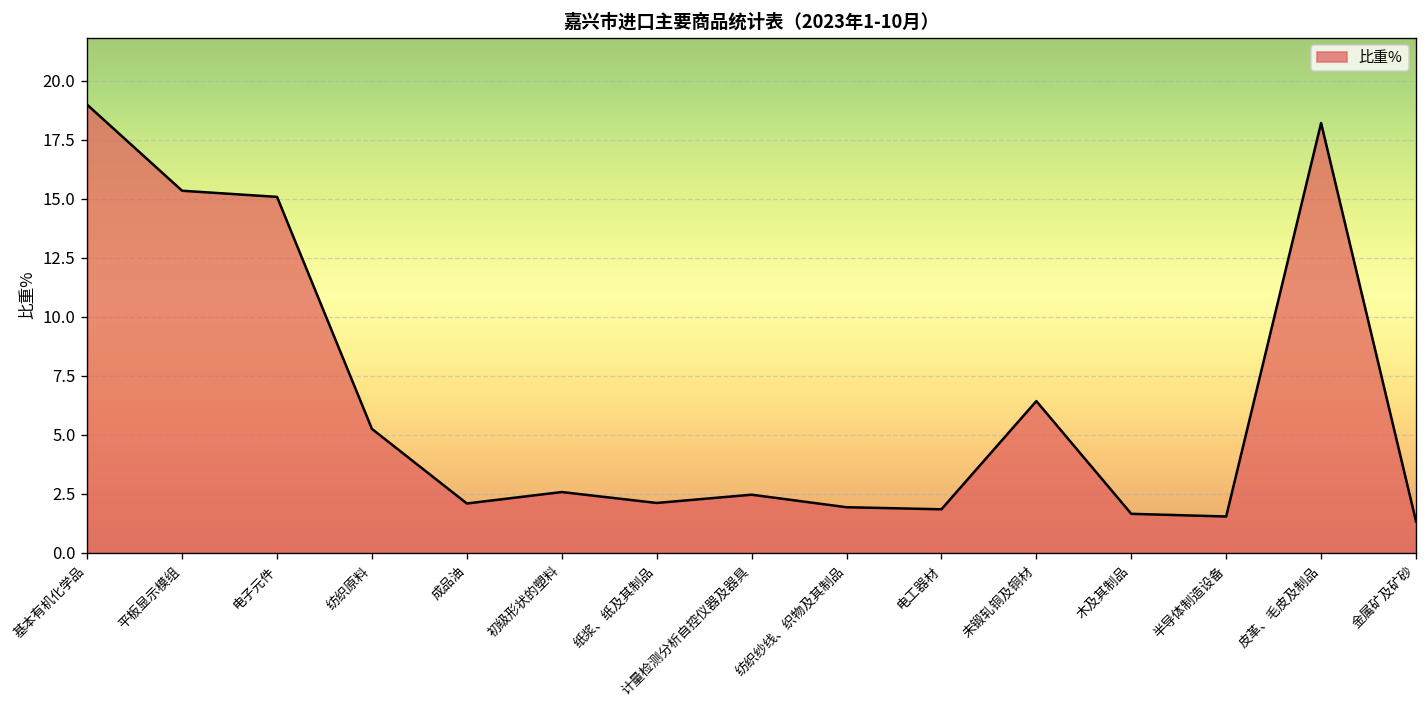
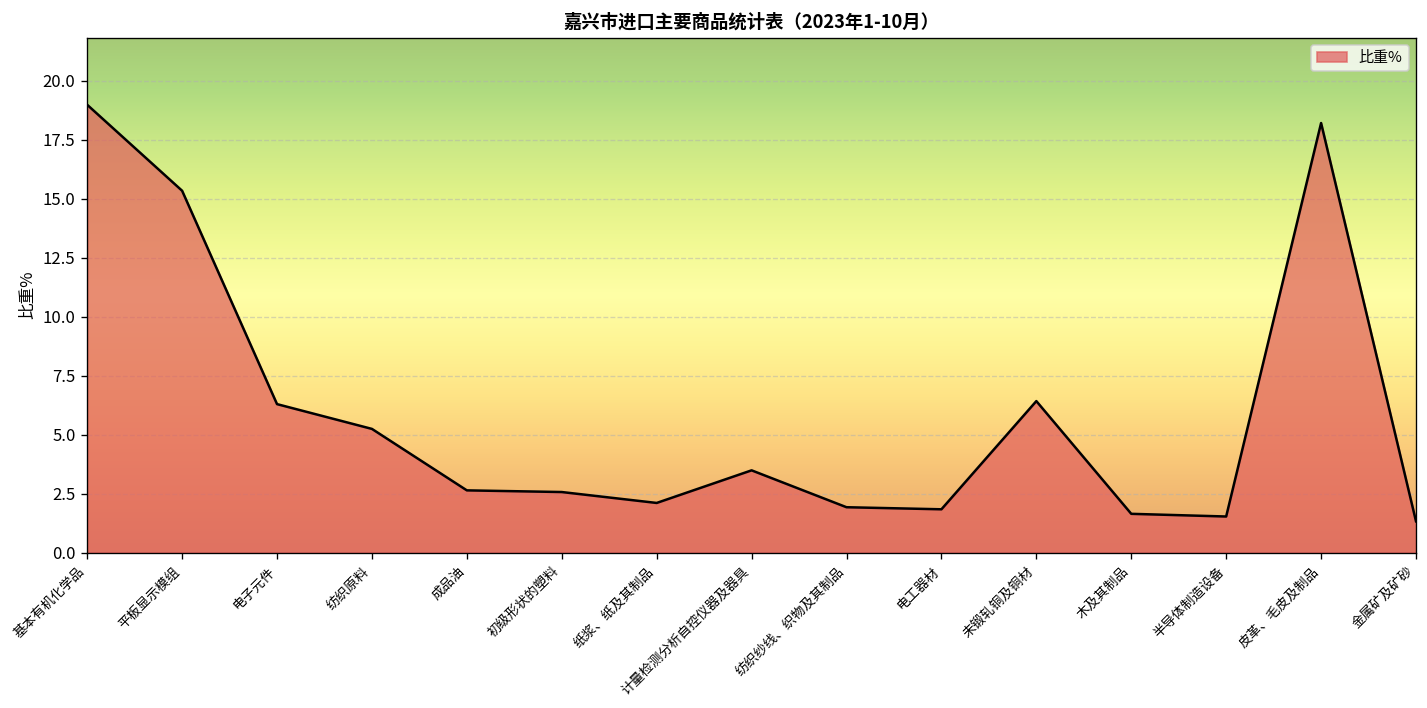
电子元件: 15.1 -> 6.3
成品油: 2.1 -> 2.6
计量检测分析自控仪器及器具: 2.5 -> 3.5
